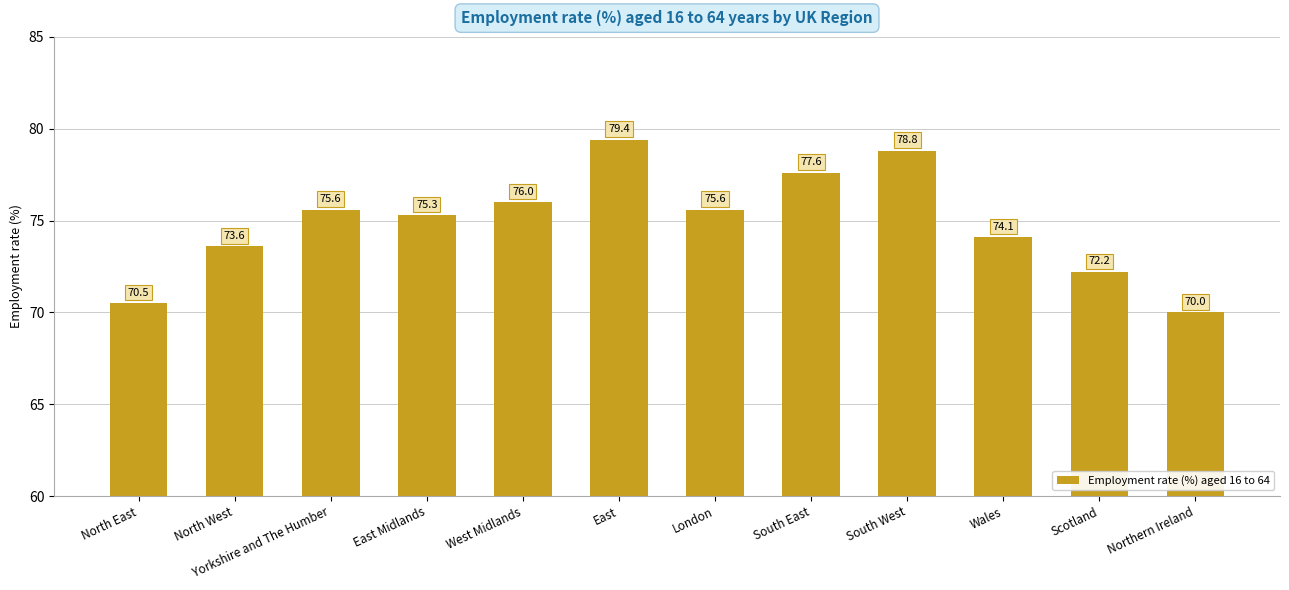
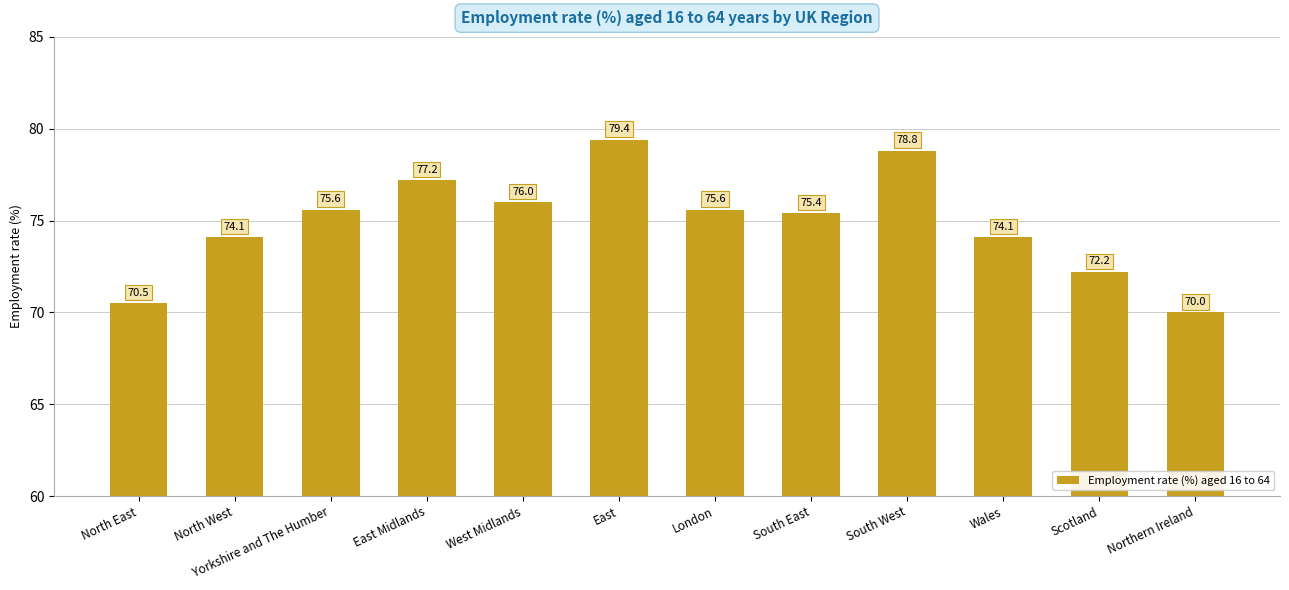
North West: 73.6 -> 74.1
East Midlands: 75.3 -> 77.2
South East: 77.6 -> 75.4
